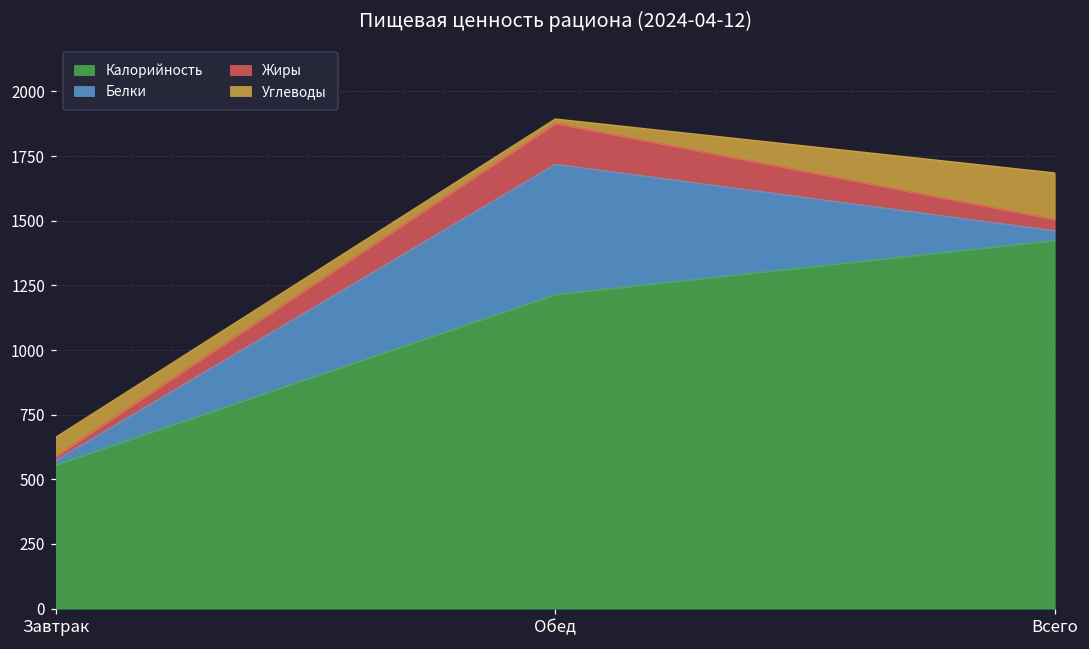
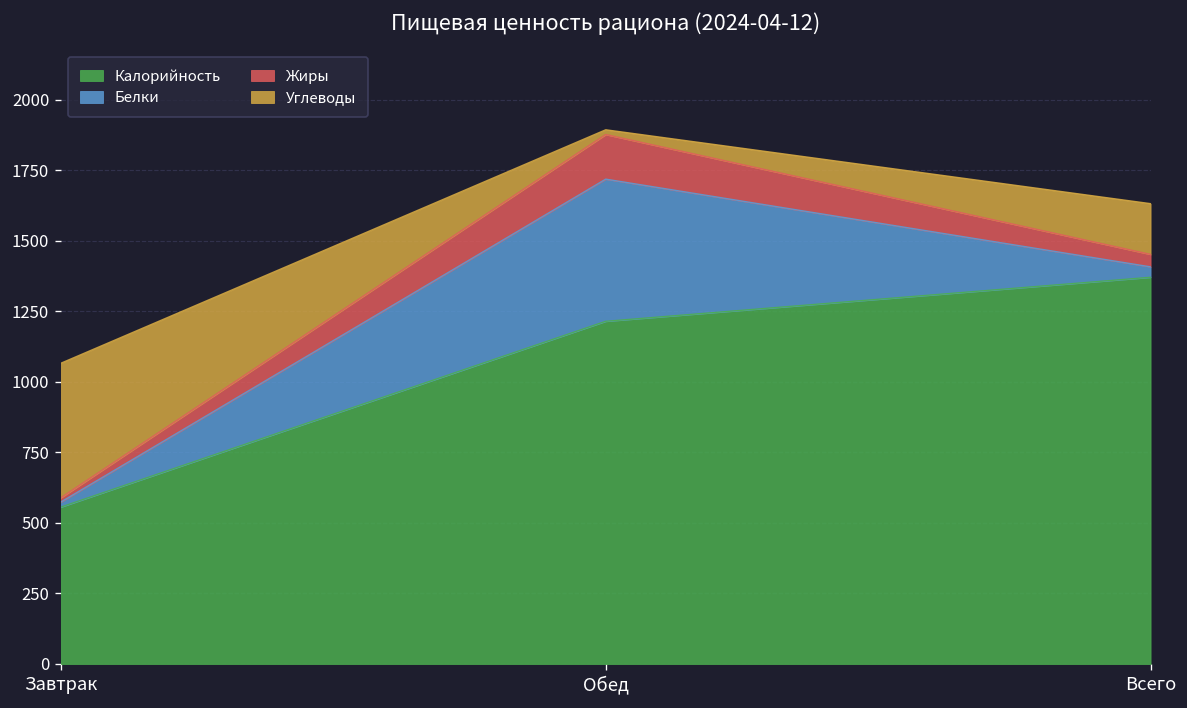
Углеводы, Завтрак: 70 -> 480
Калорийность, Всего: 1420 -> 1370
